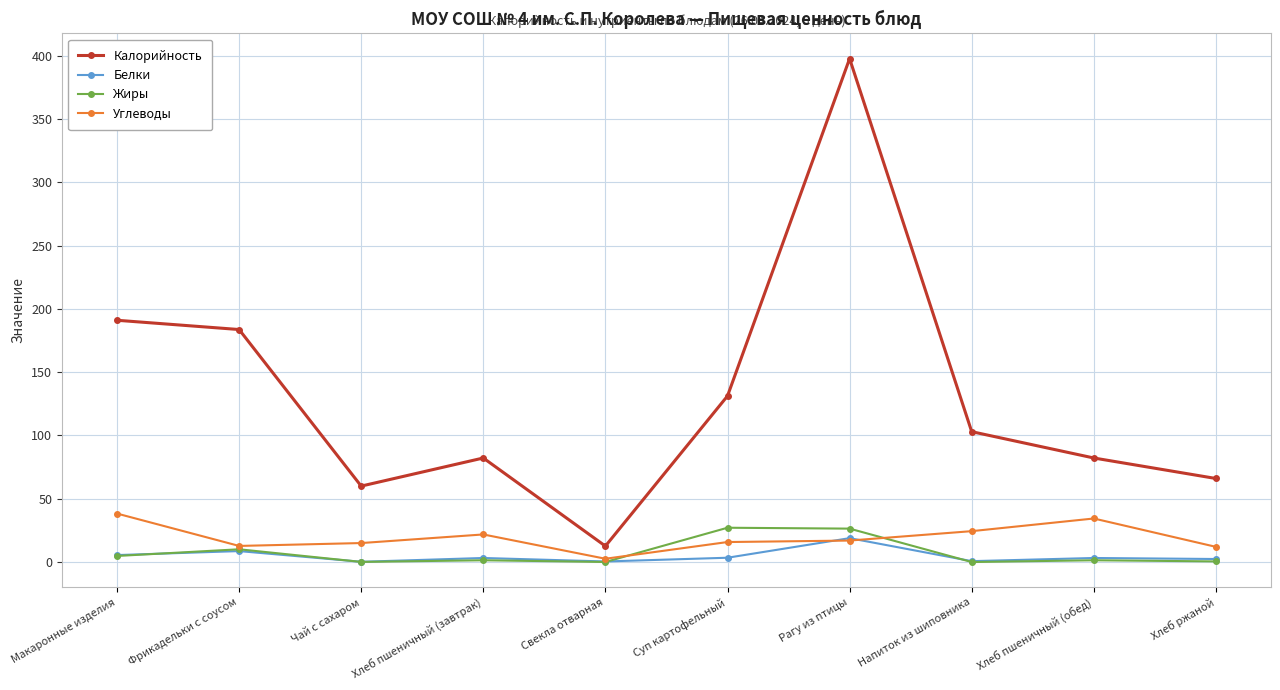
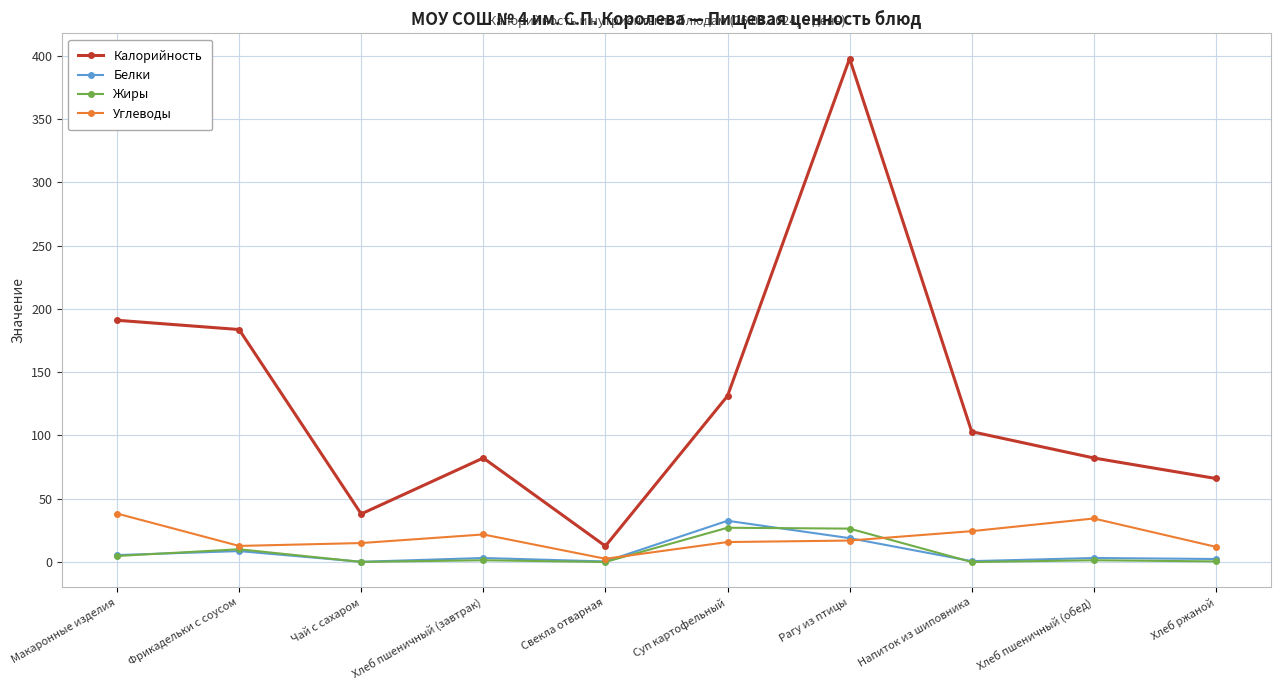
Калорийность, Чай с сахаром: 60 -> 38
Белки, Суп картофельный: 3 -> 33
